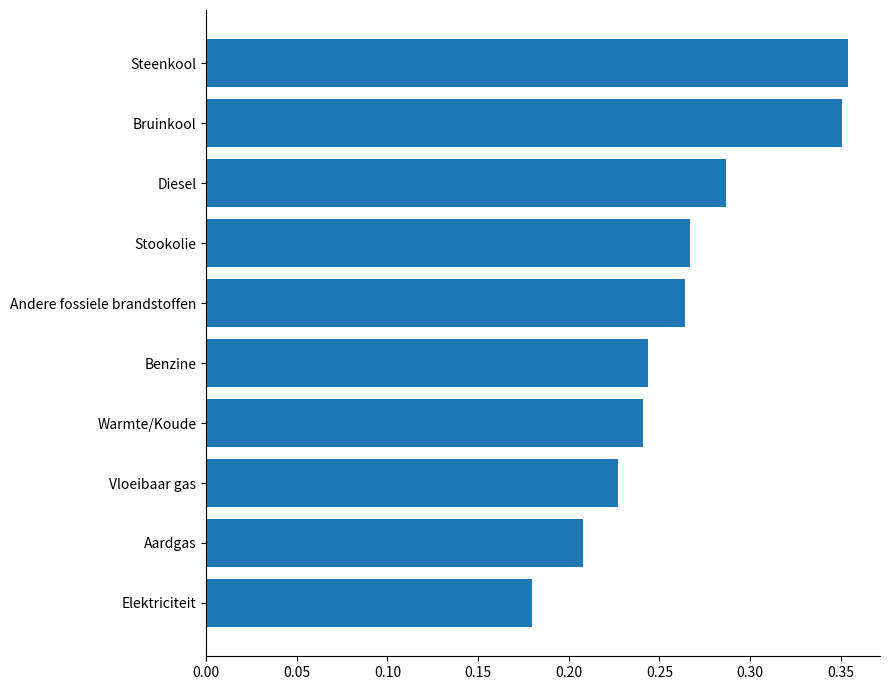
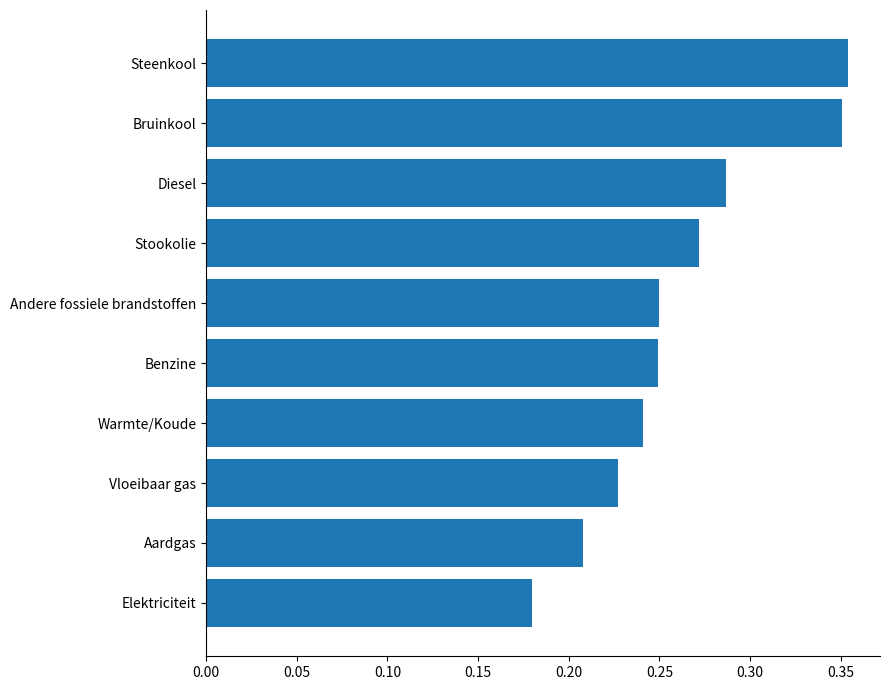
Stookolie: 0.267 -> 0.272
Andere fossiele brandstoffen: 0.264 -> 0.250
Benzine: 0.244 -> 0.249
